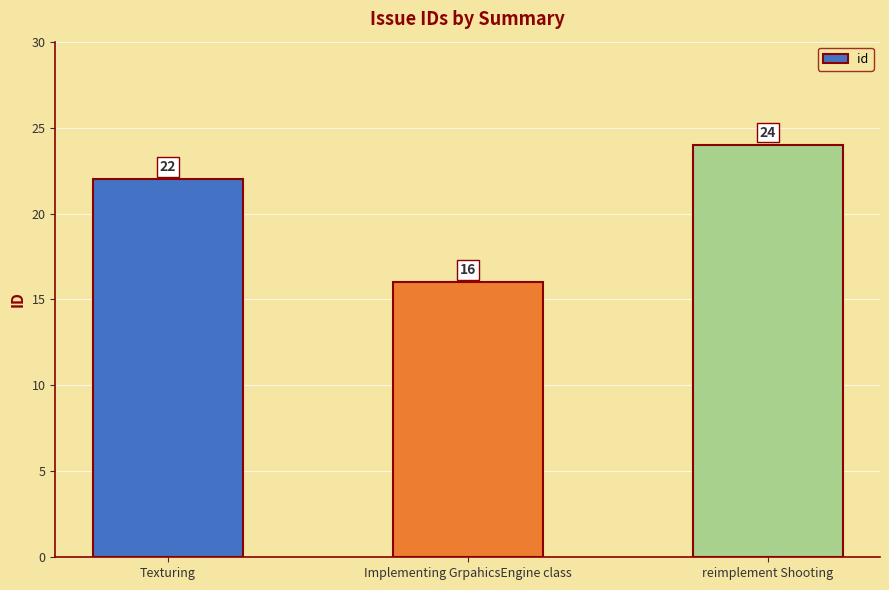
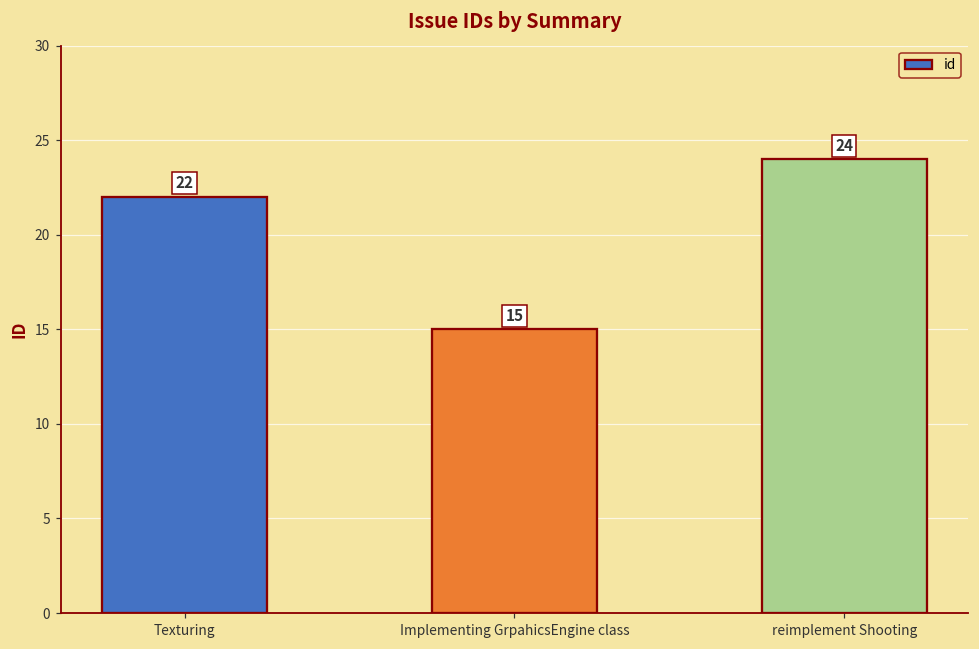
Implementing GrpahicsEngine class: 16 -> 15
